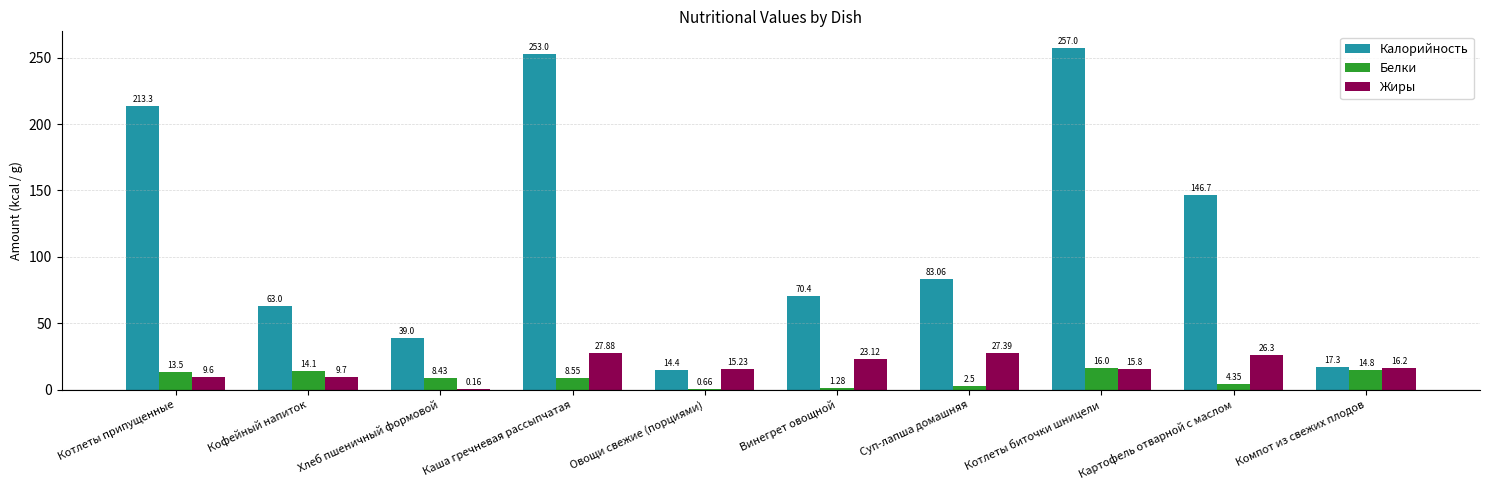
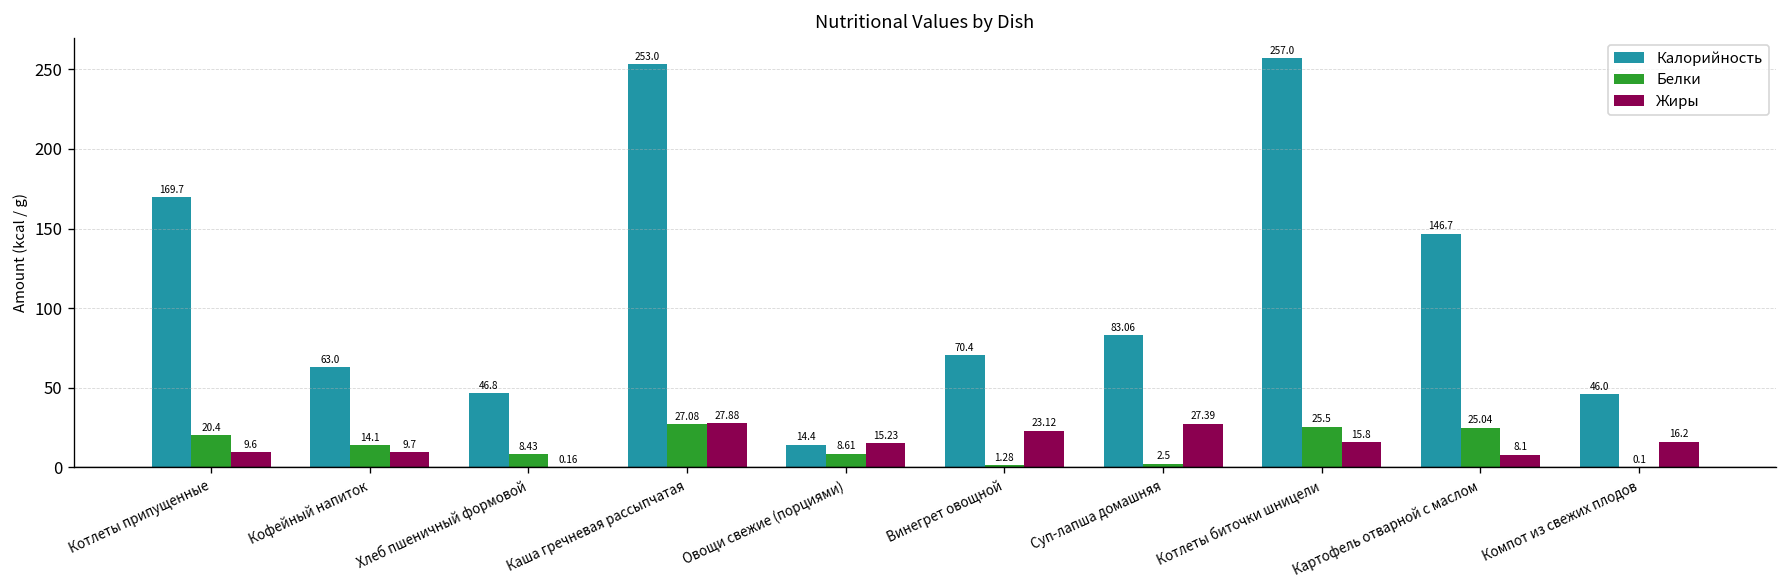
Калорийность, Котлеты припущенные: 213.3 -> 169.7
Белки, Котлеты припущенные: 13.5 -> 20.4
Калорийность, Хлеб пшеничный формовой: 39.0 -> 46.8
Белки, Каша гречневая рассыпчатая: 8.55 -> 27.08
Белки, Овощи свежие (порциями): 0.66 -> 8.61
Белки, Котлеты биточки шницели: 16.0 -> 25.5
Белки, Картофель отварной с маслом: 4.35 -> 25.04
Жиры, Картофель отварной с маслом: 26.3 -> 8.1
Калорийность, Компот из свежих плодов: 17.3 -> 46.0
Белки, Компот из свежих плодов: 14.8 -> 0.1
